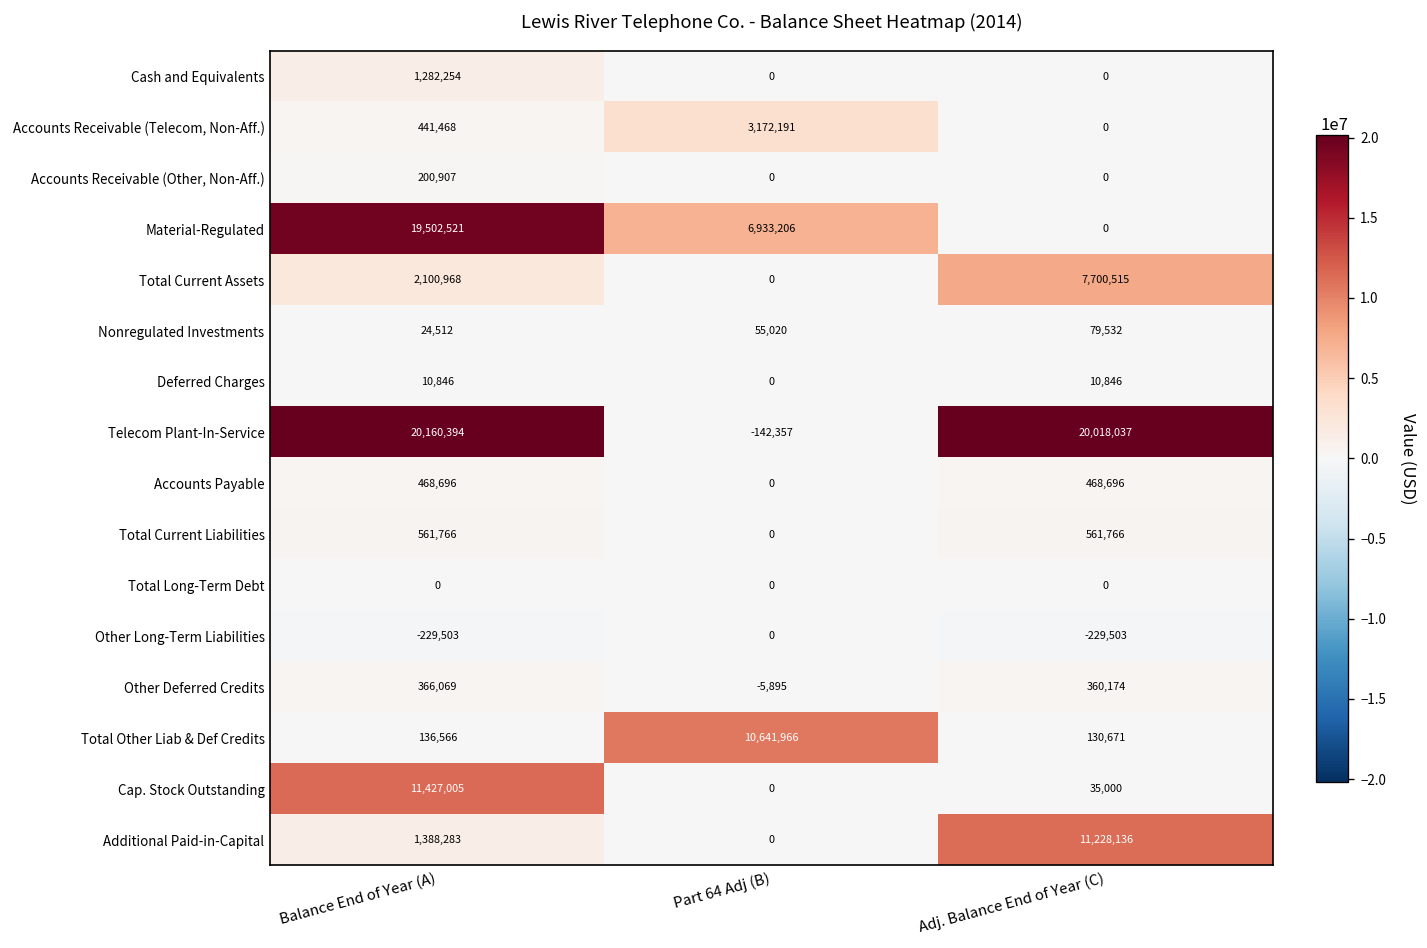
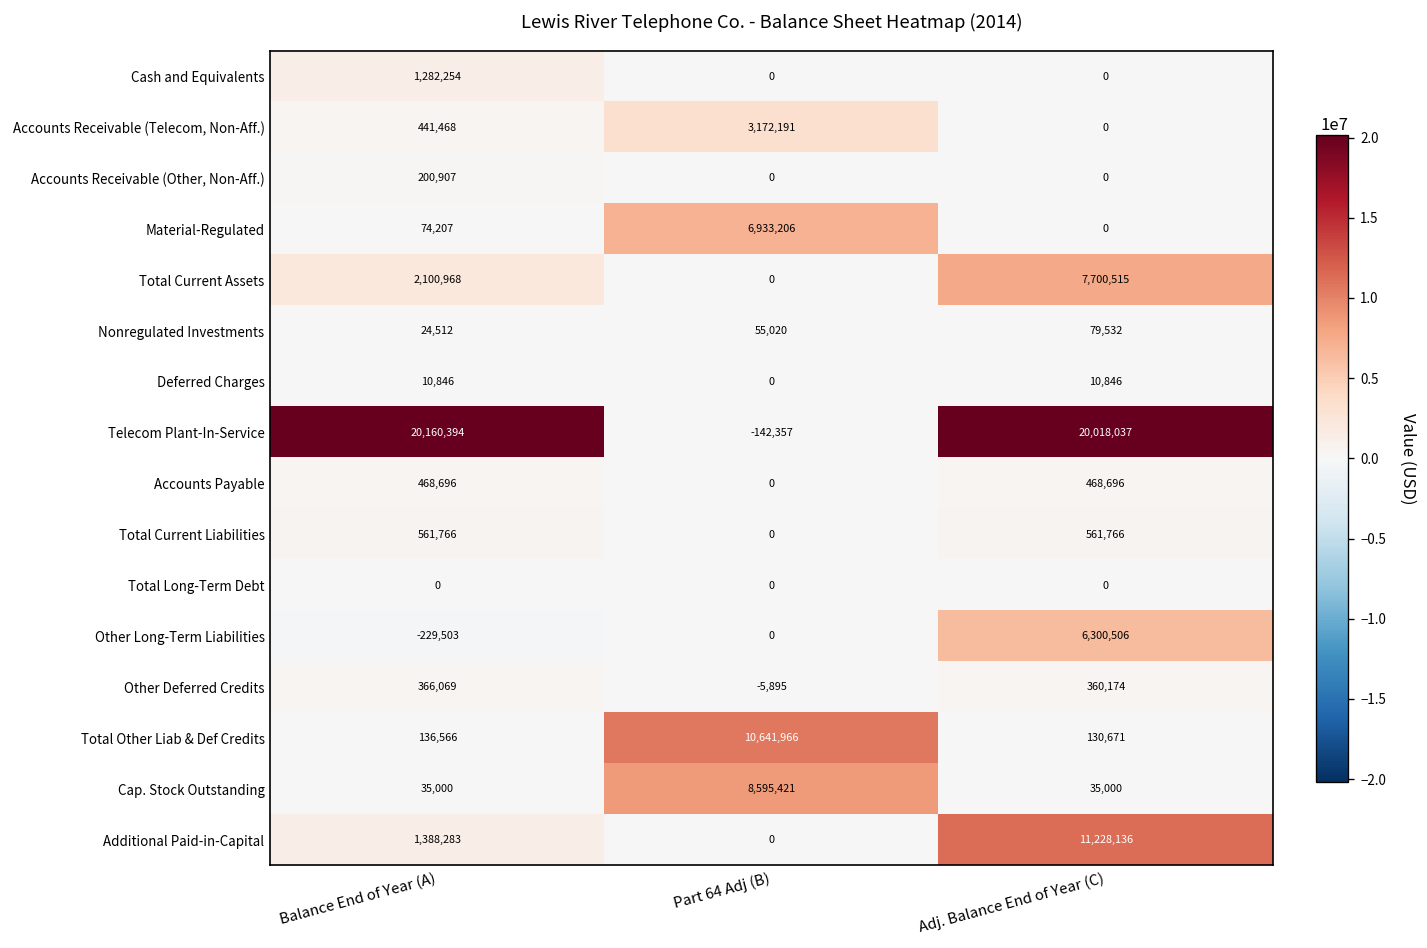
Material-Regulated, Balance End of Year (A): 19,502,521 -> 74,207
Other Long-Term Liabilities, Adj. Balance End of Year (C): -229,503 -> 6,300,506
Cap. Stock Outstanding, Balance End of Year (A): 11,427,005 -> 35,000
Cap. Stock Outstanding, Part 64 Adj (B): 0 -> 8,595,421
